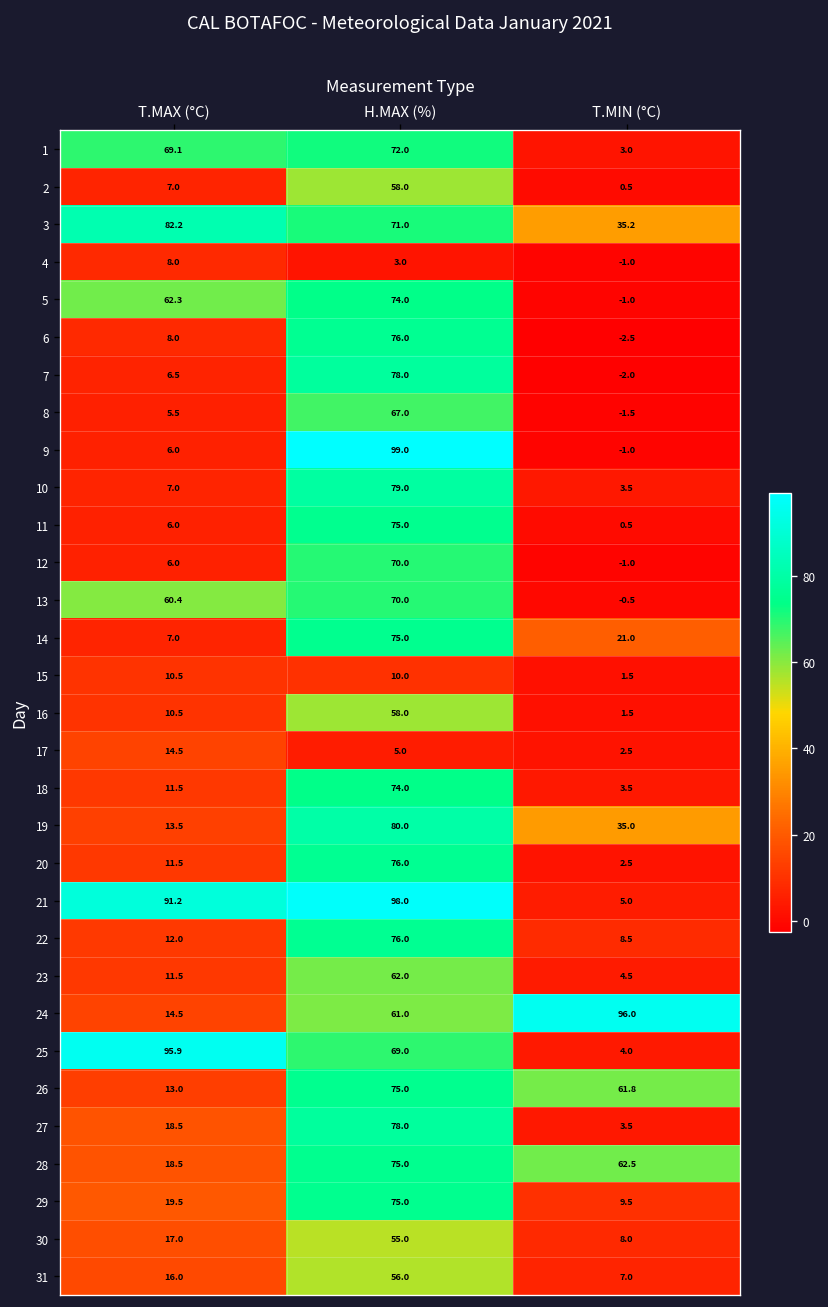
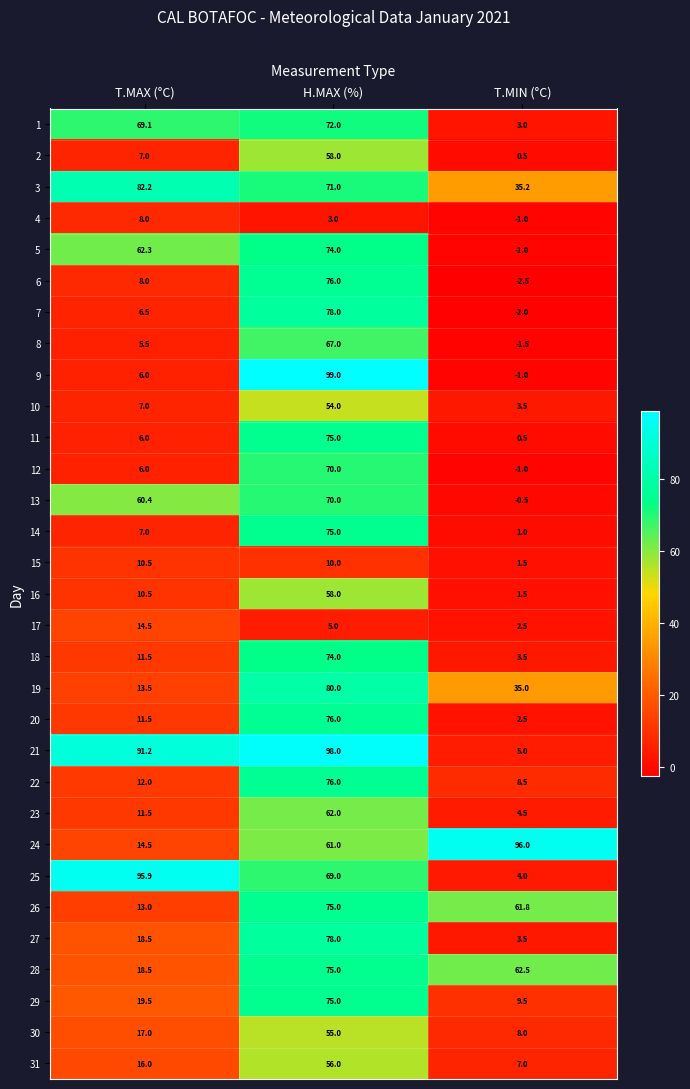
10, H.MAX (%): 79.0 -> 54.0
14, T.MIN (°C): 21.0 -> 1.0
